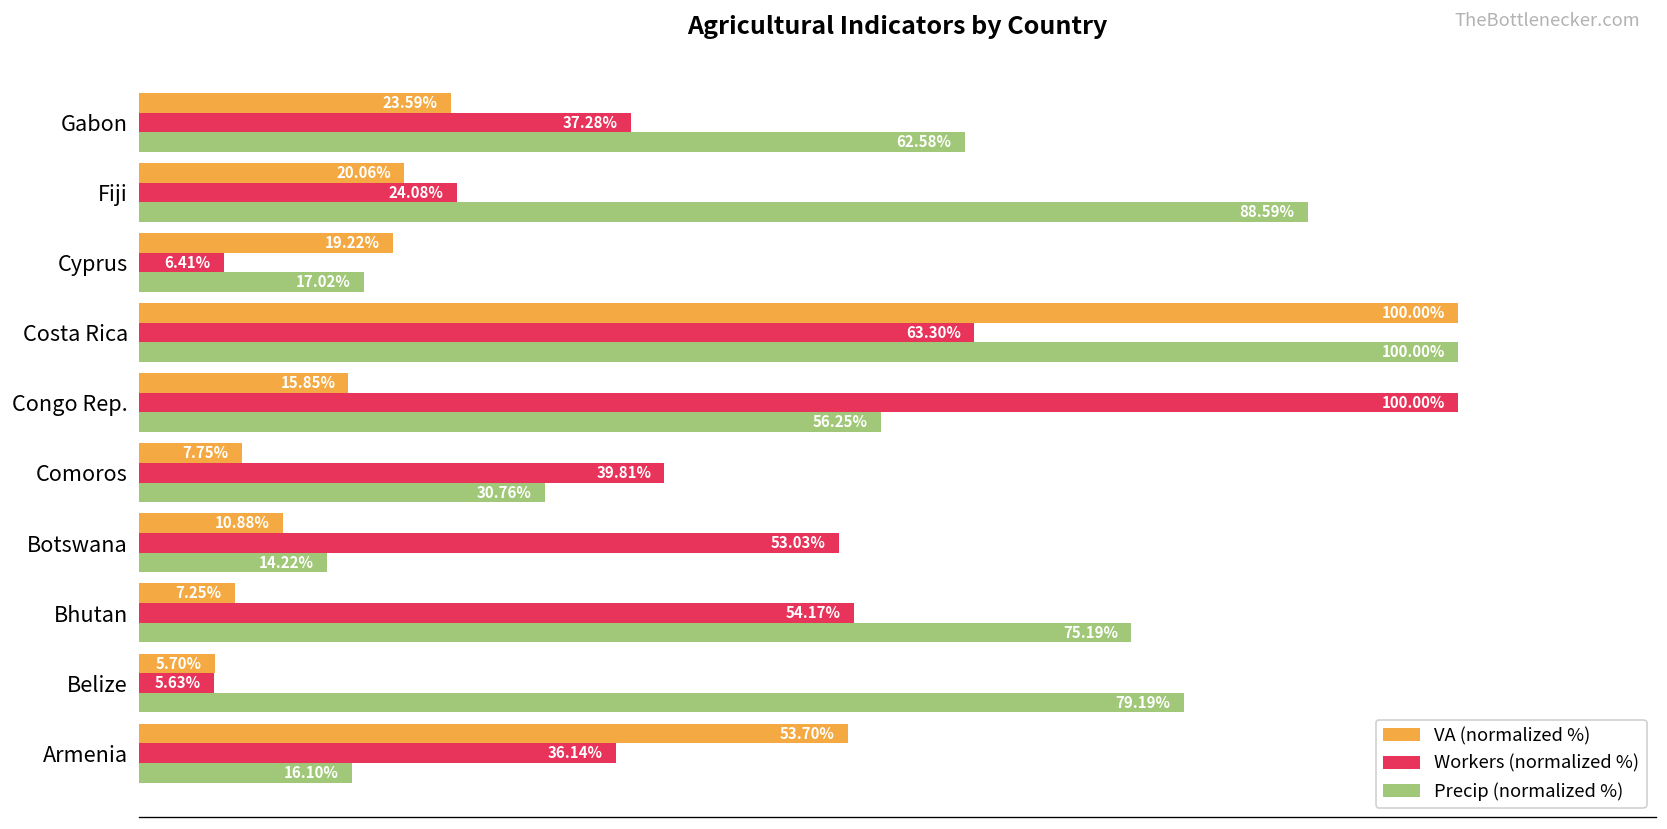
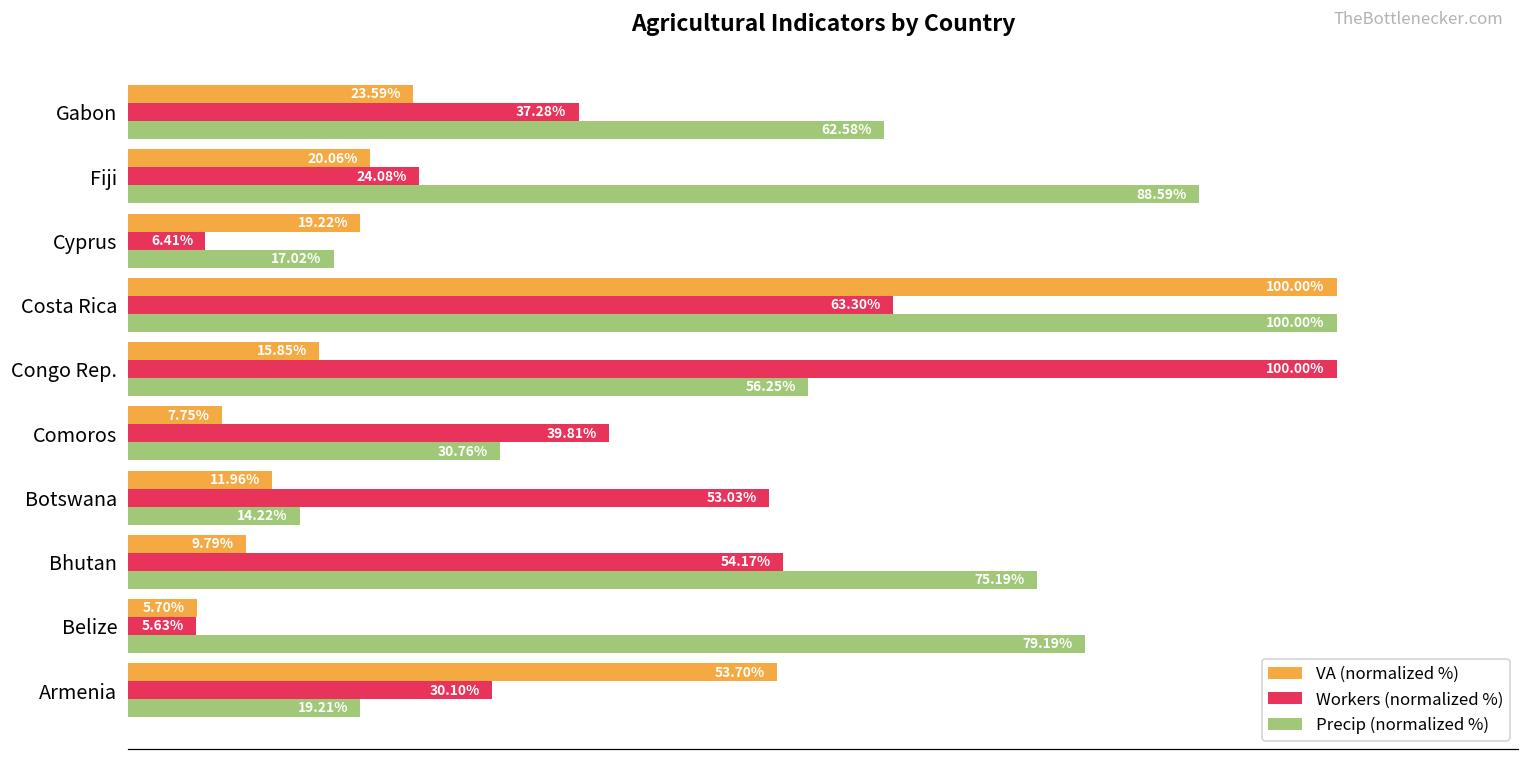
VA (normalized %), Botswana: 10.88% -> 11.96%
VA (normalized %), Bhutan: 7.25% -> 9.79%
Workers (normalized %), Armenia: 36.14% -> 30.10%
Precip (normalized %), Armenia: 16.10% -> 19.21%
